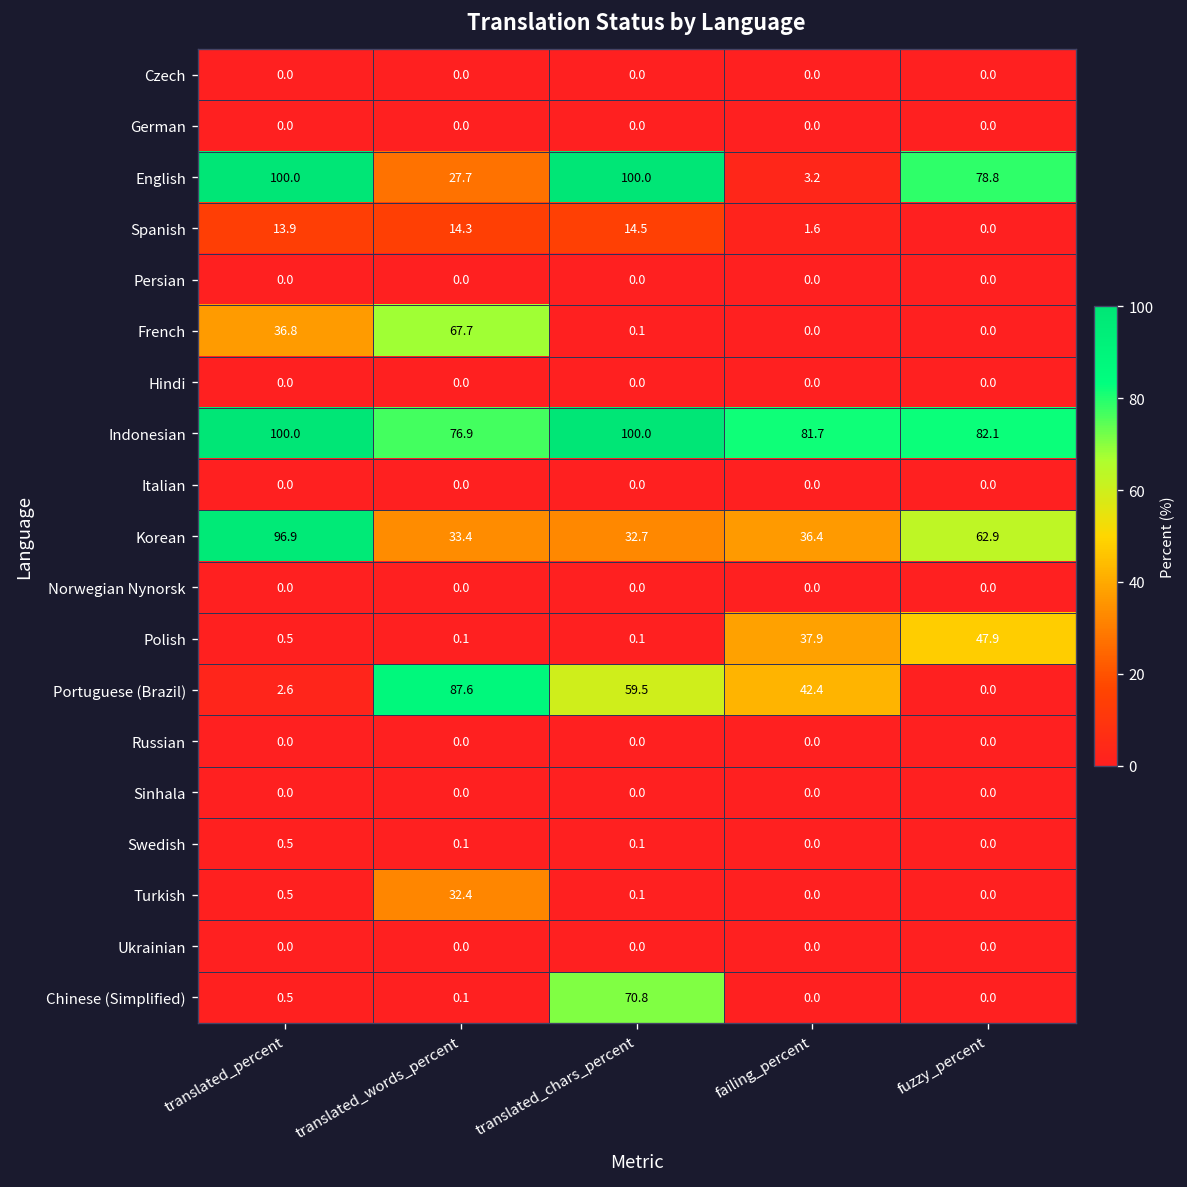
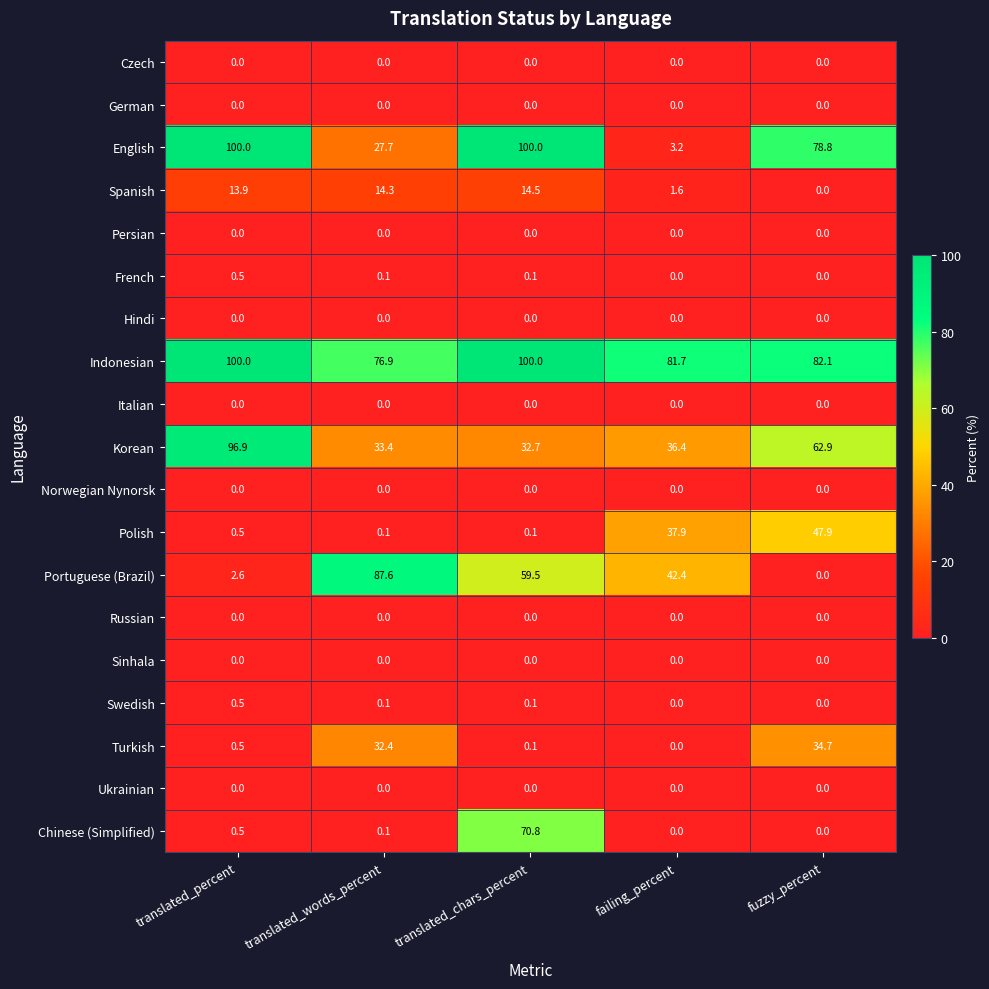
French, translated_percent: 36.8 -> 0.5
French, translated_words_percent: 67.7 -> 0.1
Turkish, fuzzy_percent: 0.0 -> 34.7
